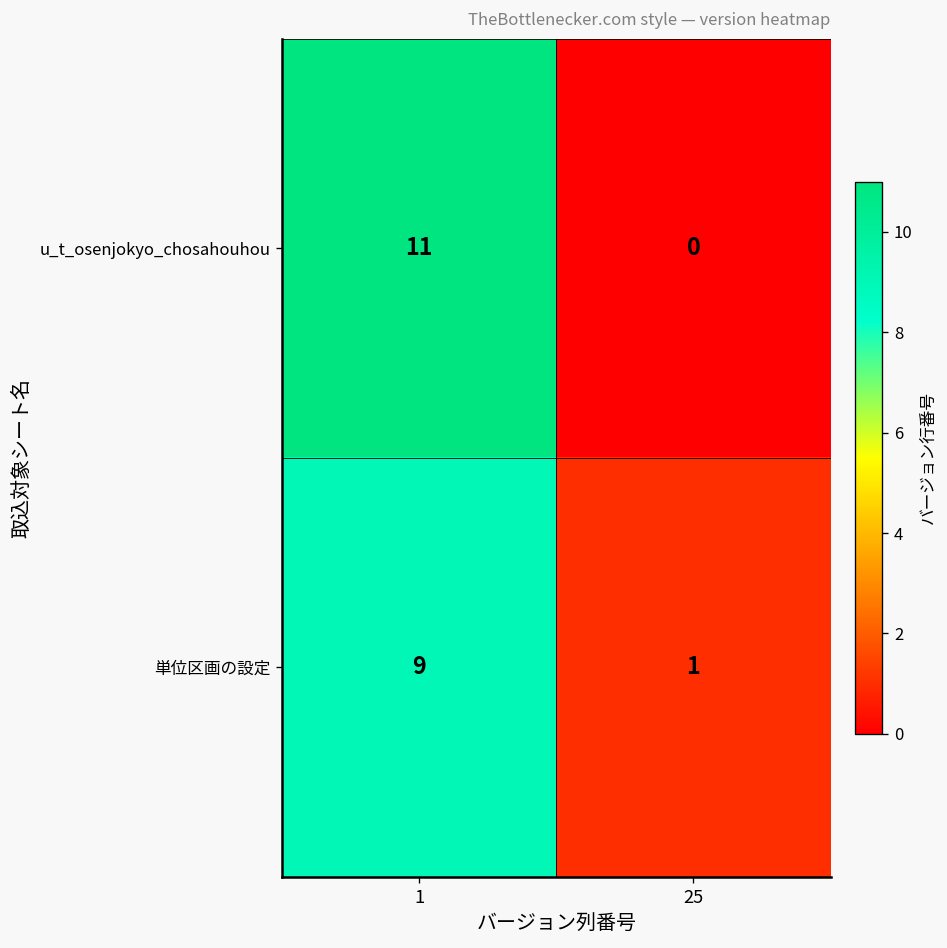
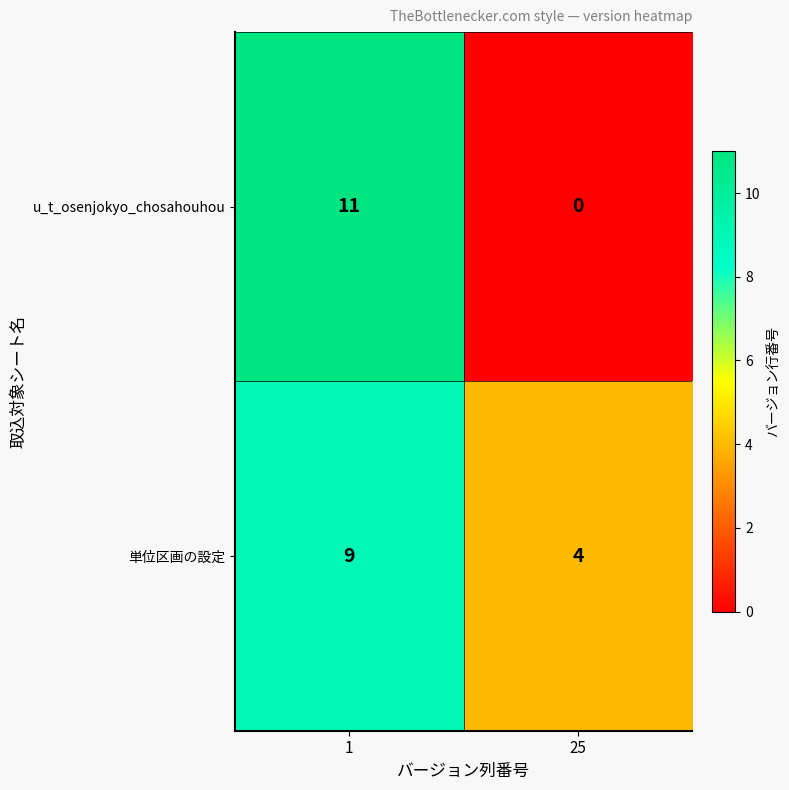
単位区画の設定, 25: 1 -> 4
